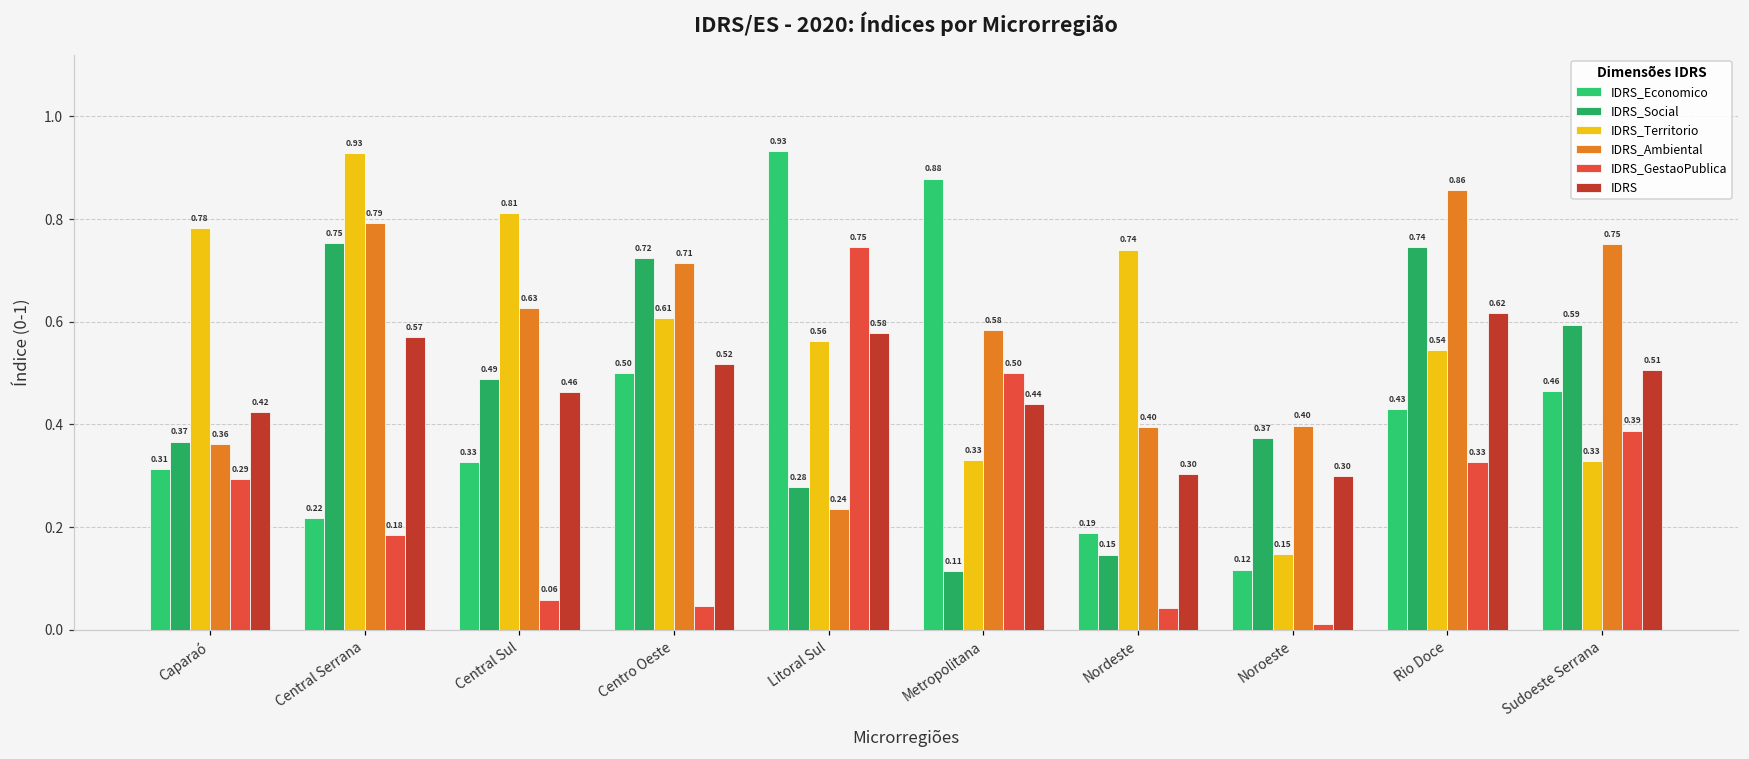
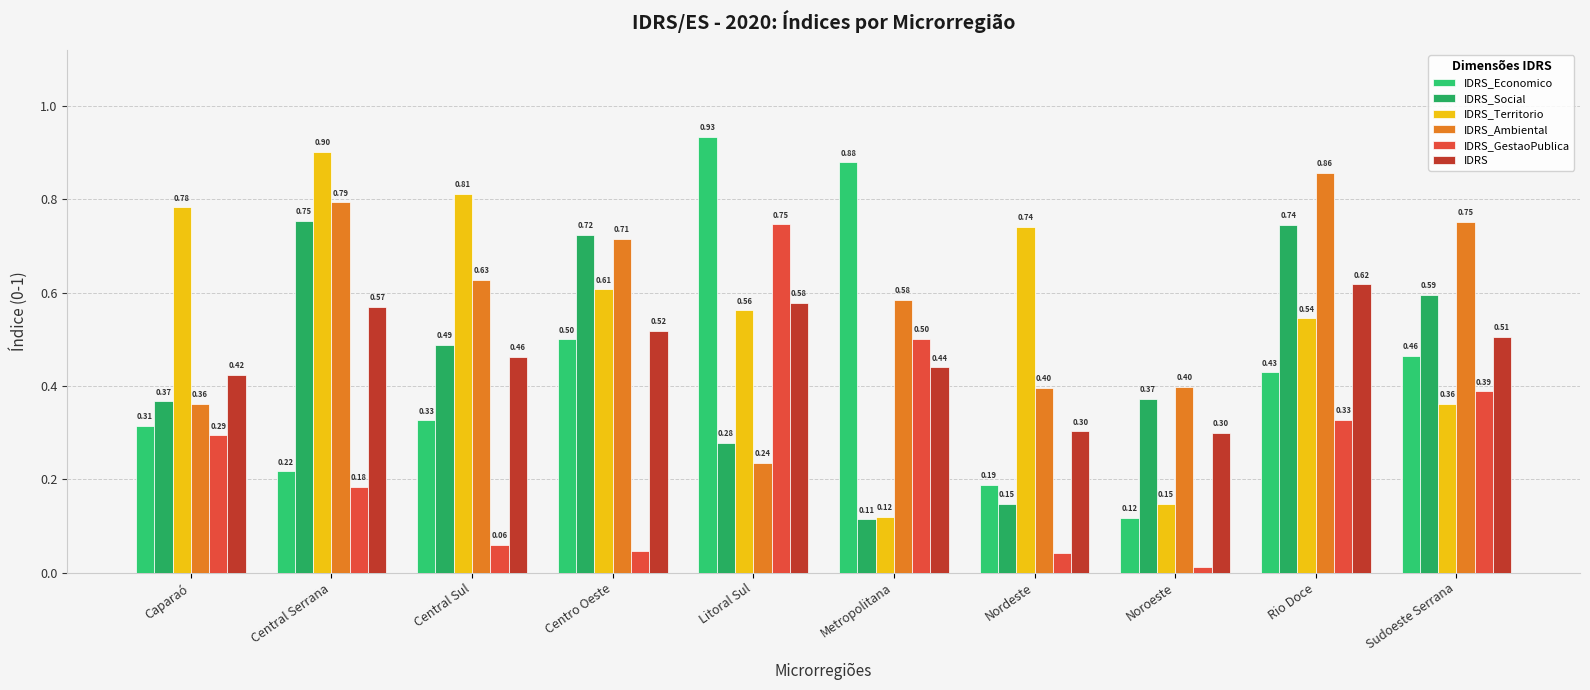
IDRS_Territorio, Central Serrana: 0.93 -> 0.90
IDRS_Territorio, Metropolitana: 0.33 -> 0.12
IDRS_Territorio, Sudoeste Serrana: 0.33 -> 0.36
